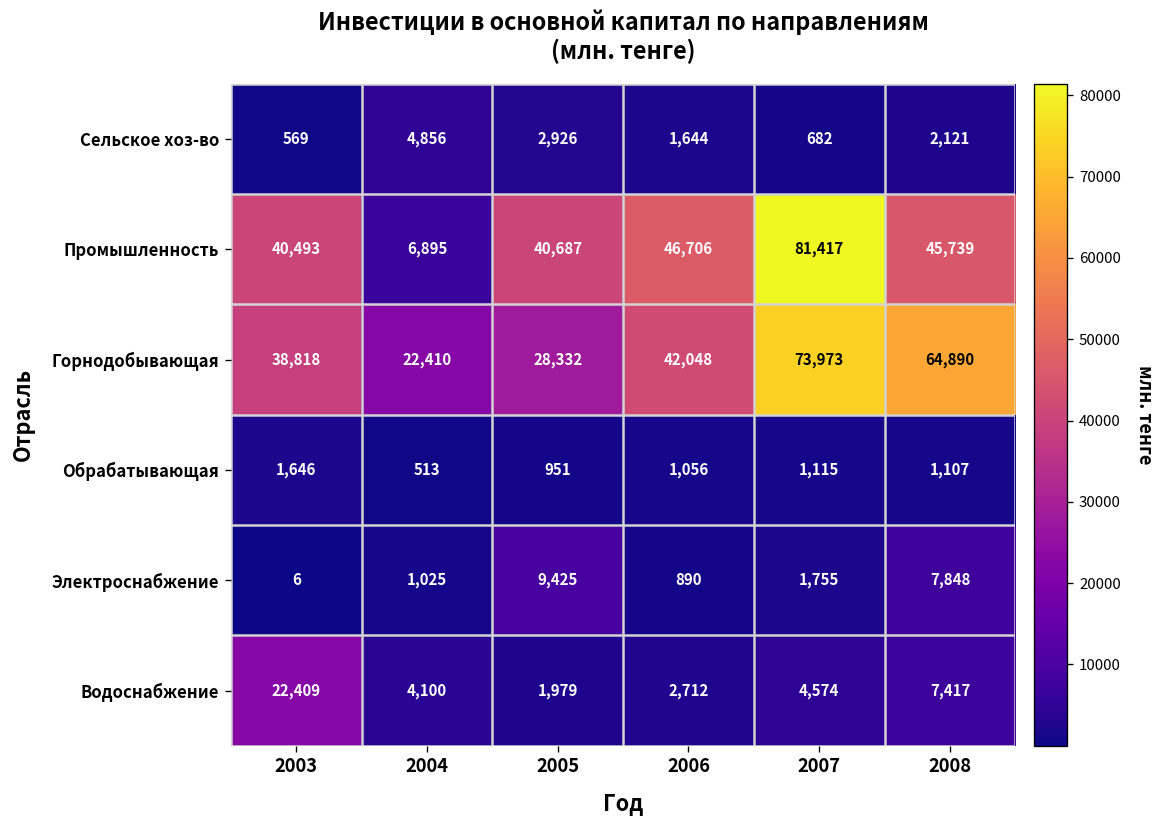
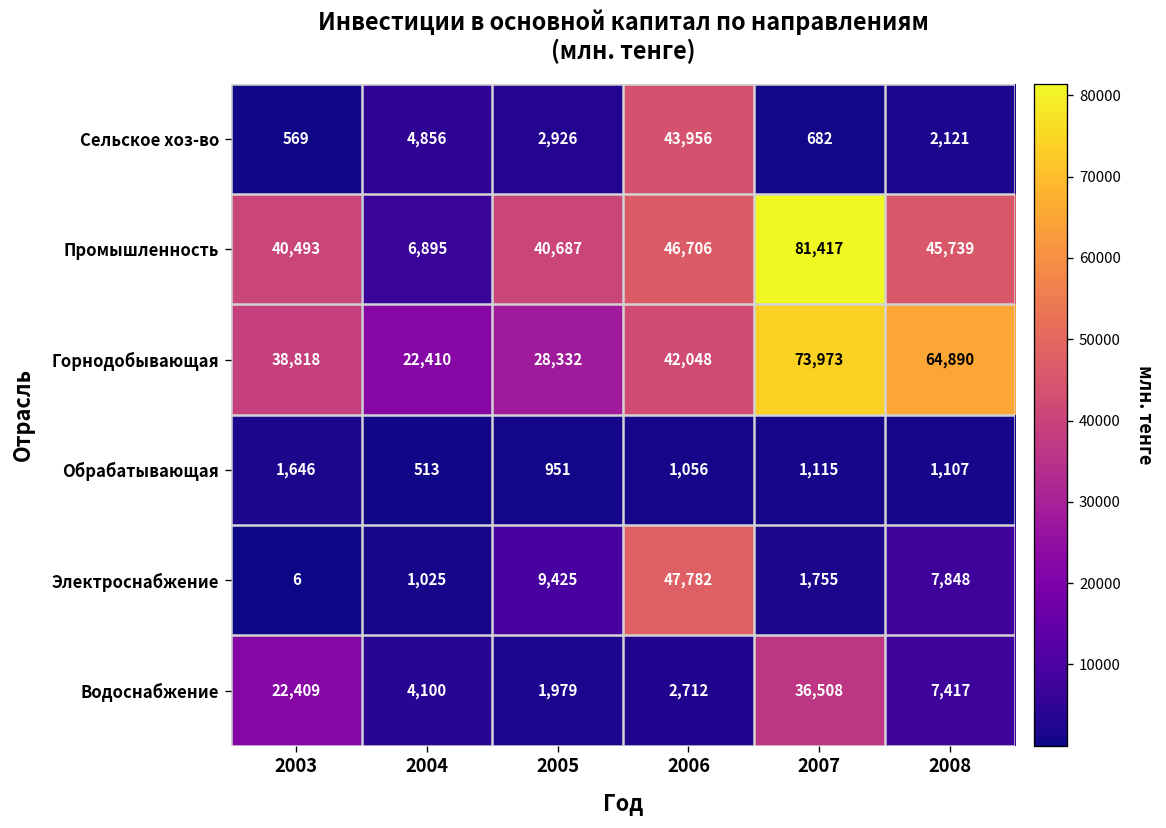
Сельское хоз-во, 2006: 1,644 -> 43,956
Электроснабжение, 2006: 890 -> 47,782
Водоснабжение, 2007: 4,574 -> 36,508
